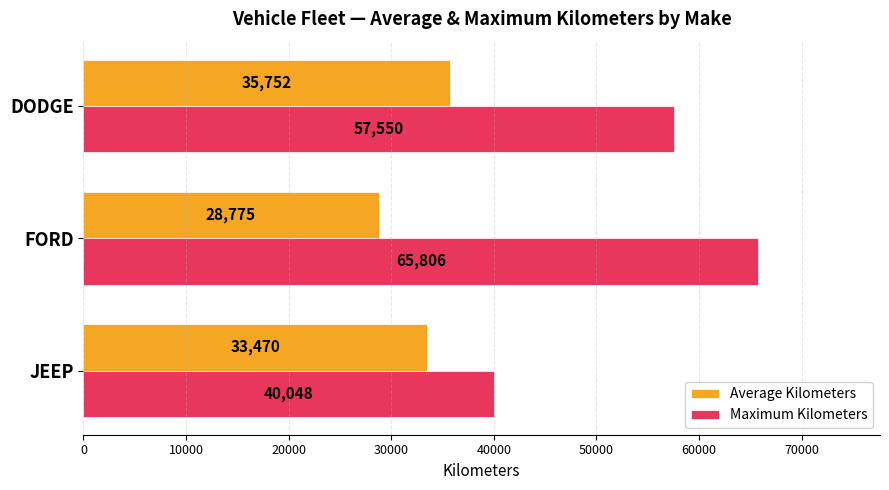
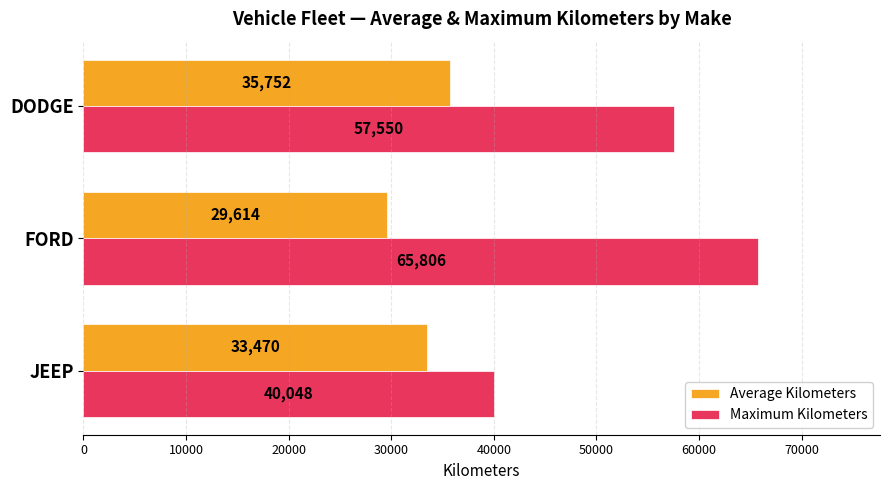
Average Kilometers, FORD: 28,775 -> 29,614
